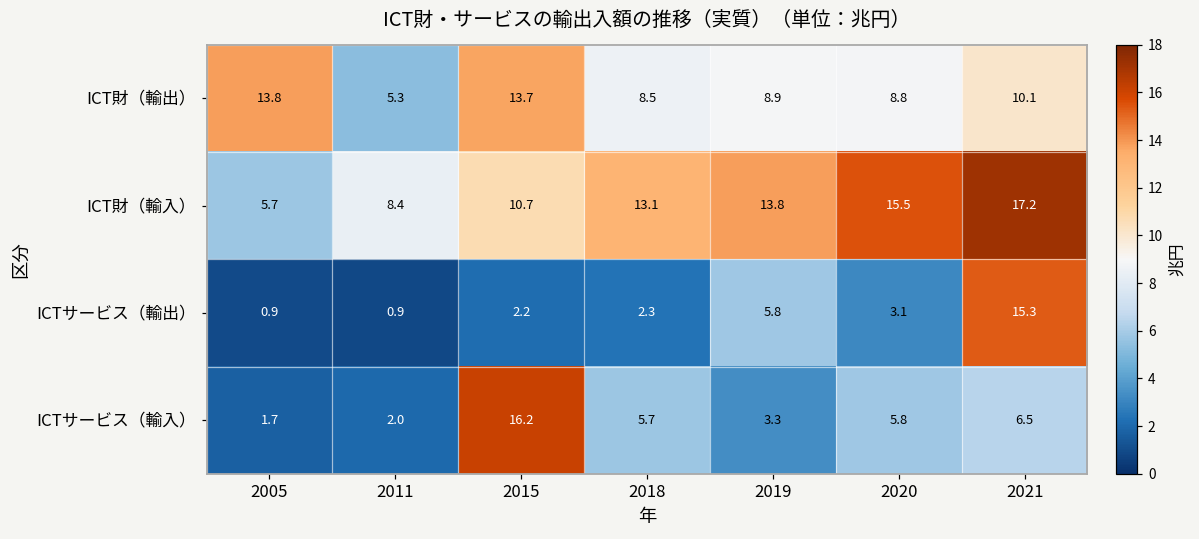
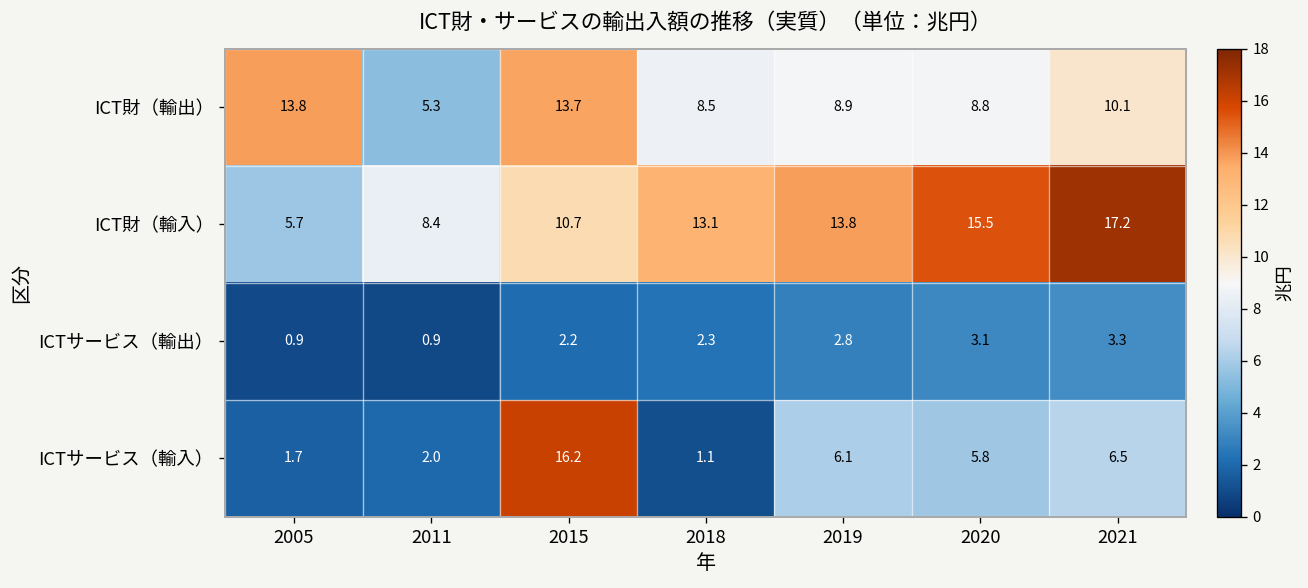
ICTサービス（輸出）, 2019: 5.8 -> 2.8
ICTサービス（輸出）, 2021: 15.3 -> 3.3
ICTサービス（輸入）, 2018: 5.7 -> 1.1
ICTサービス（輸入）, 2019: 3.3 -> 6.1
